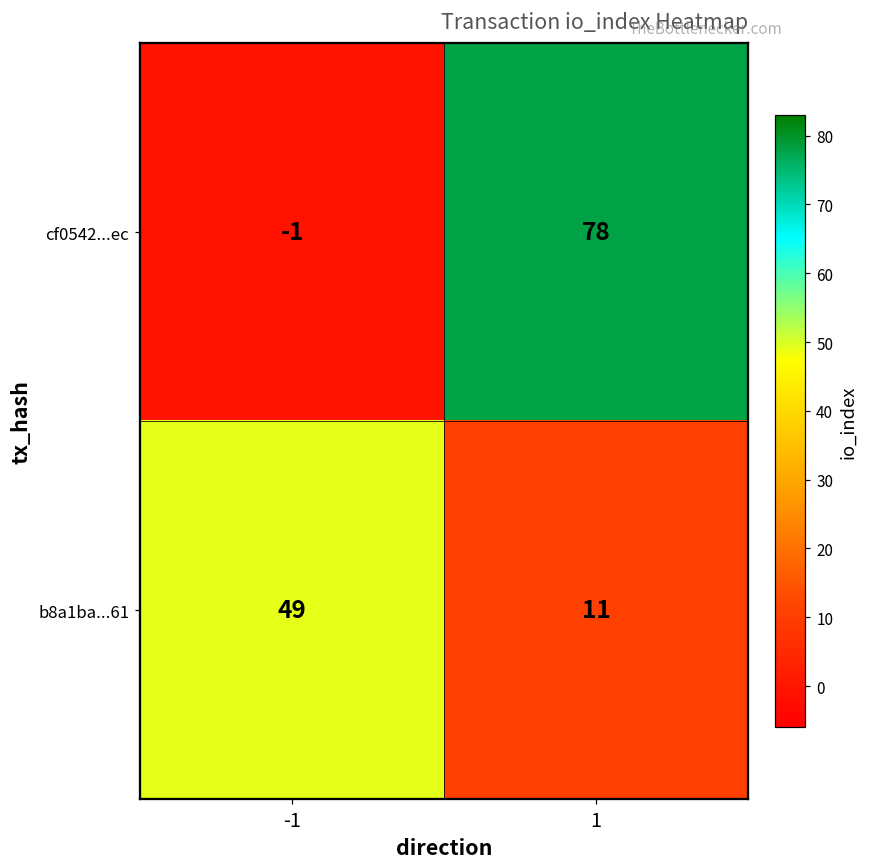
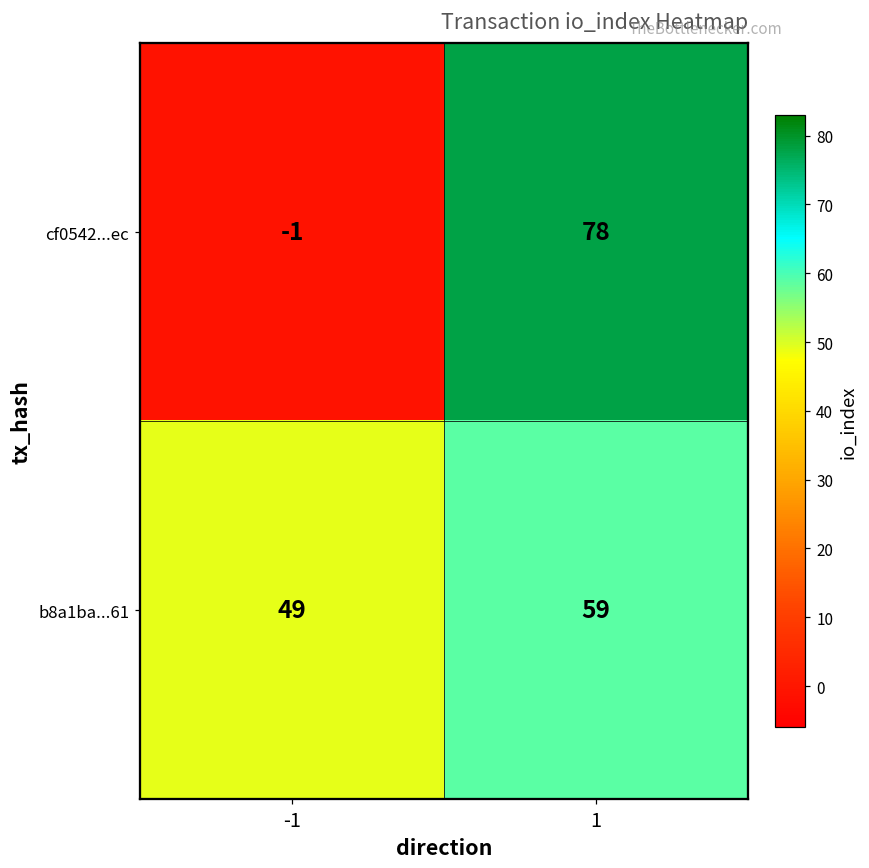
b8a1ba...61, 1: 11 -> 59
